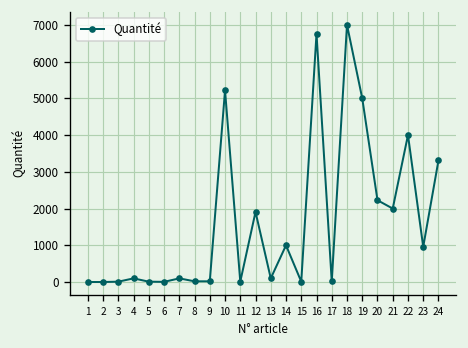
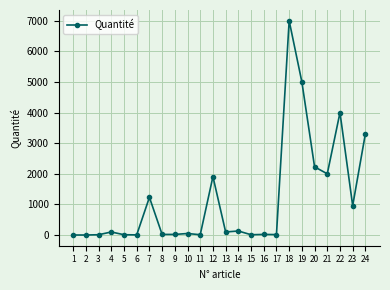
7: 100 -> 1200
10: 5200 -> 100
14: 1000 -> 100
16: 6800 -> 0
